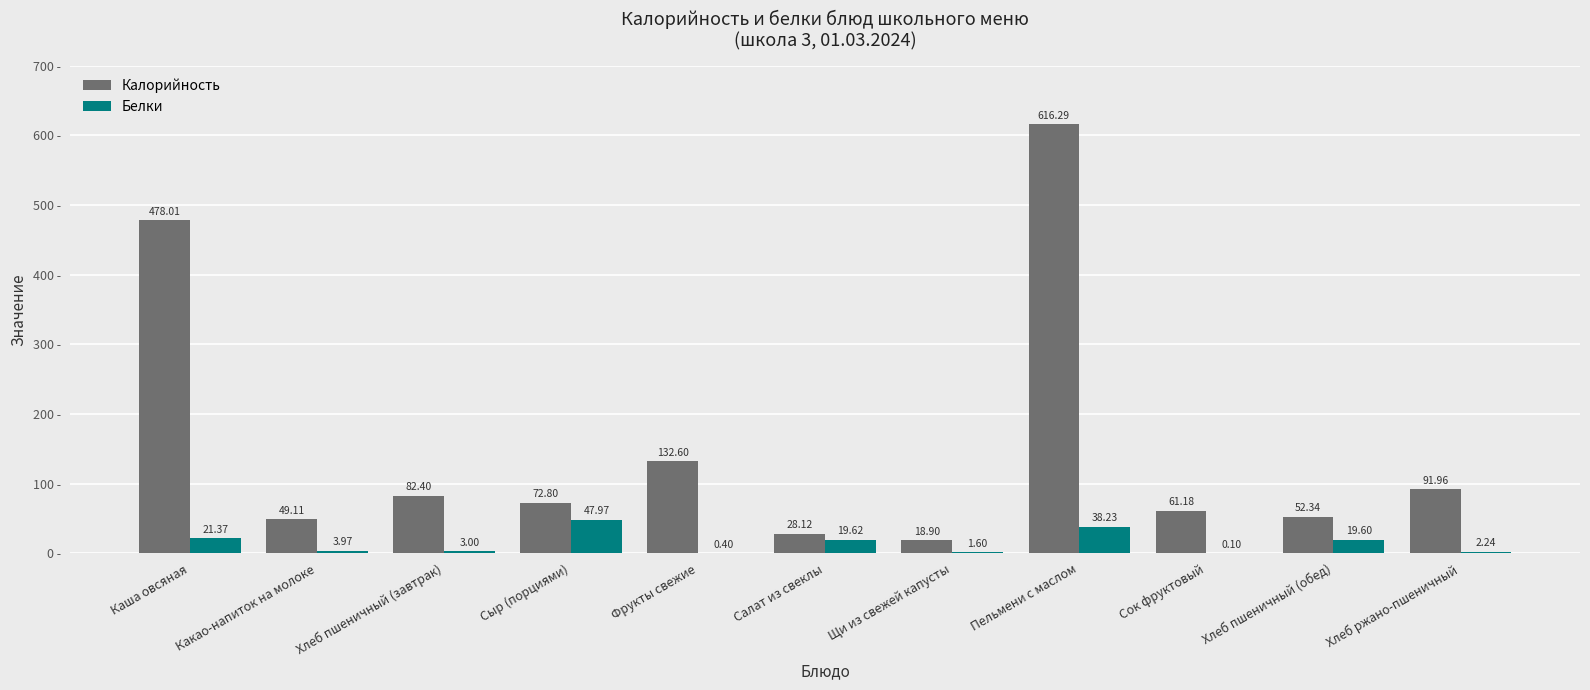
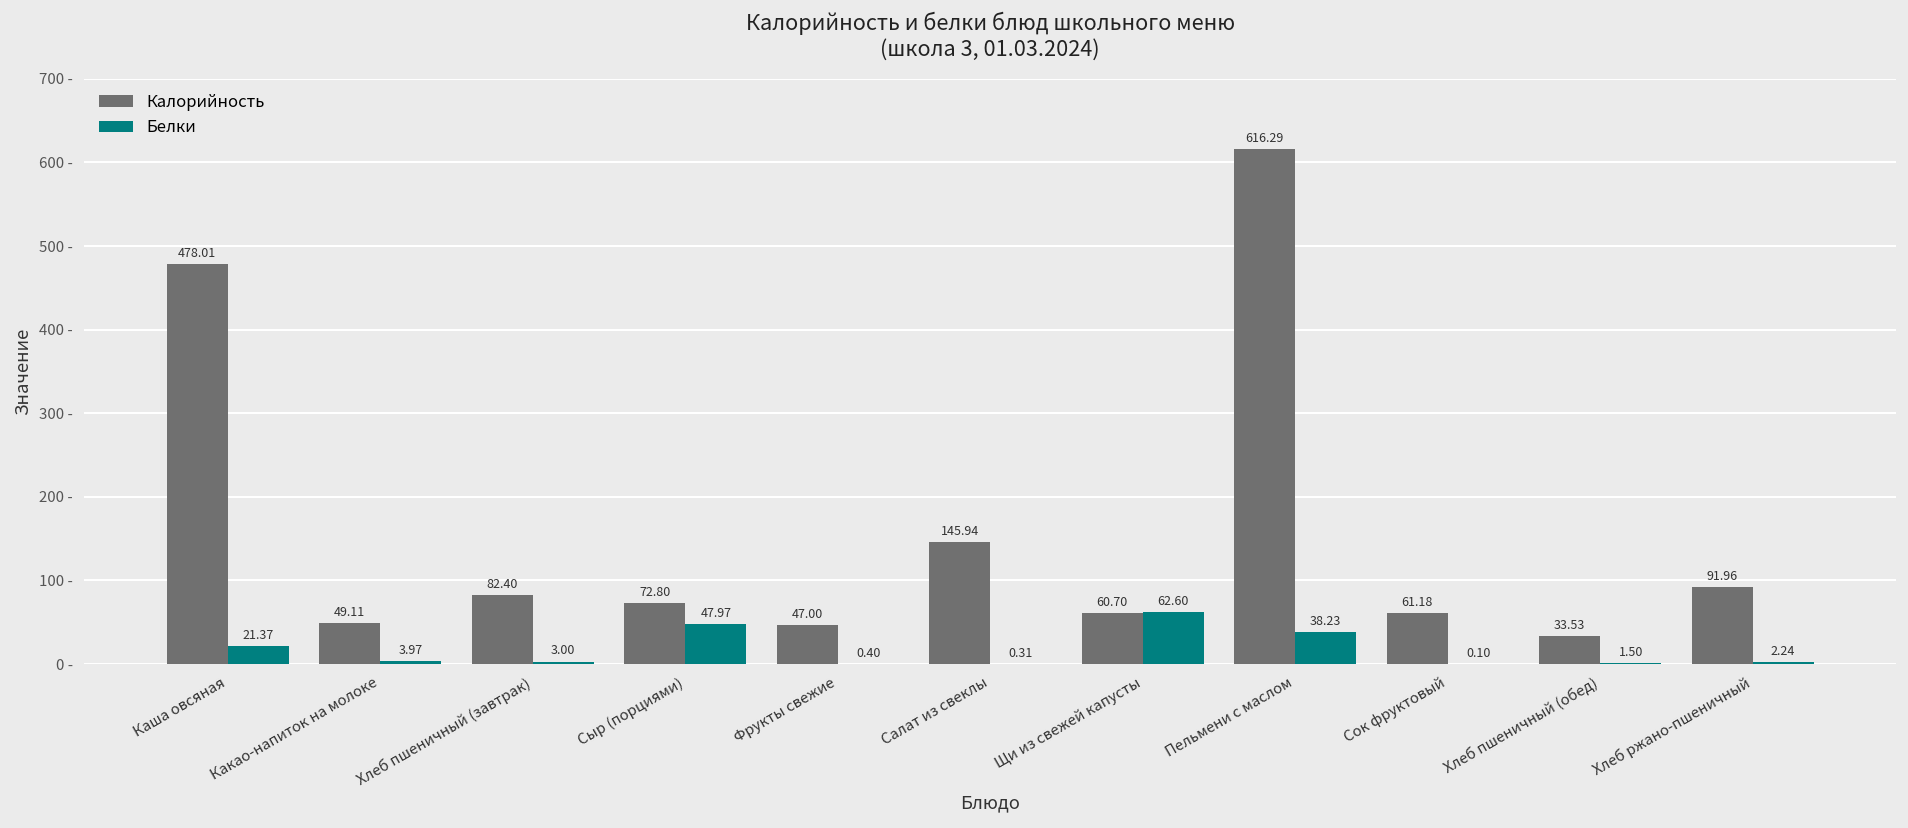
Калорийность, Фрукты свежие: 132.60 -> 47.00
Калорийность, Салат из свеклы: 28.12 -> 145.94
Белки, Салат из свеклы: 19.62 -> 0.31
Калорийность, Щи из свежей капусты: 18.90 -> 60.70
Белки, Щи из свежей капусты: 1.60 -> 62.60
Калорийность, Хлеб пшеничный (обед): 52.34 -> 33.53
Белки, Хлеб пшеничный (обед): 19.60 -> 1.50
